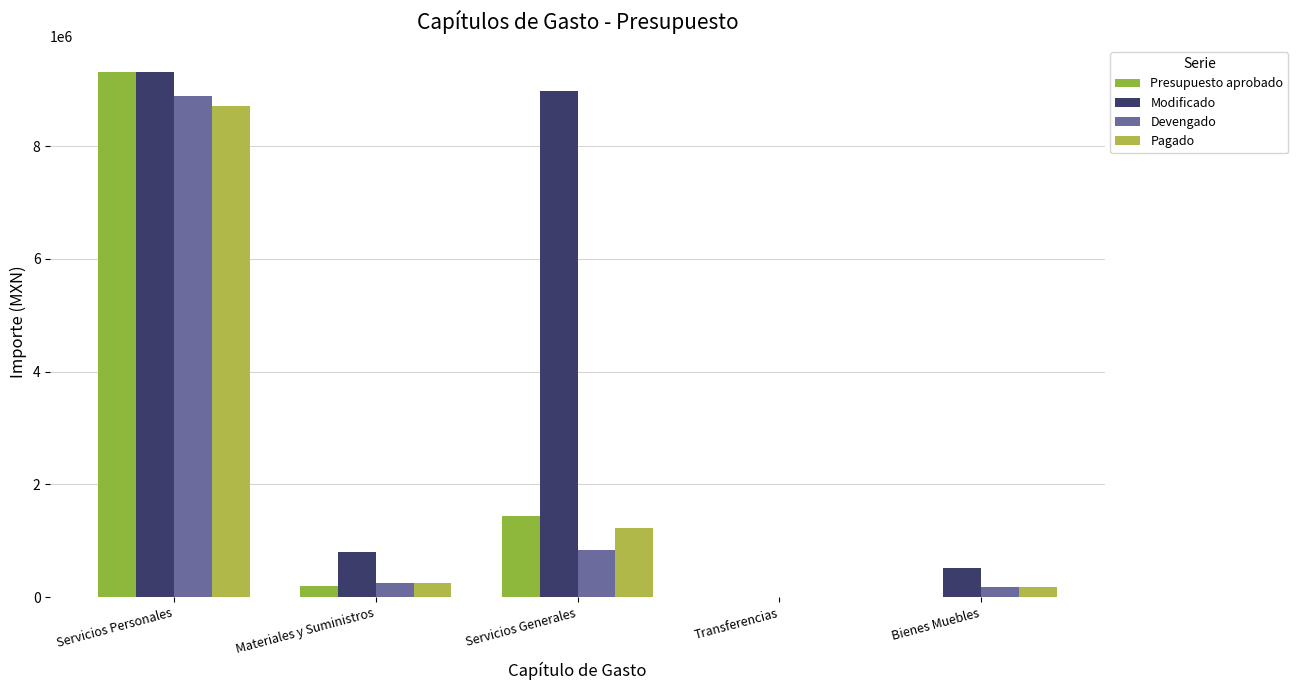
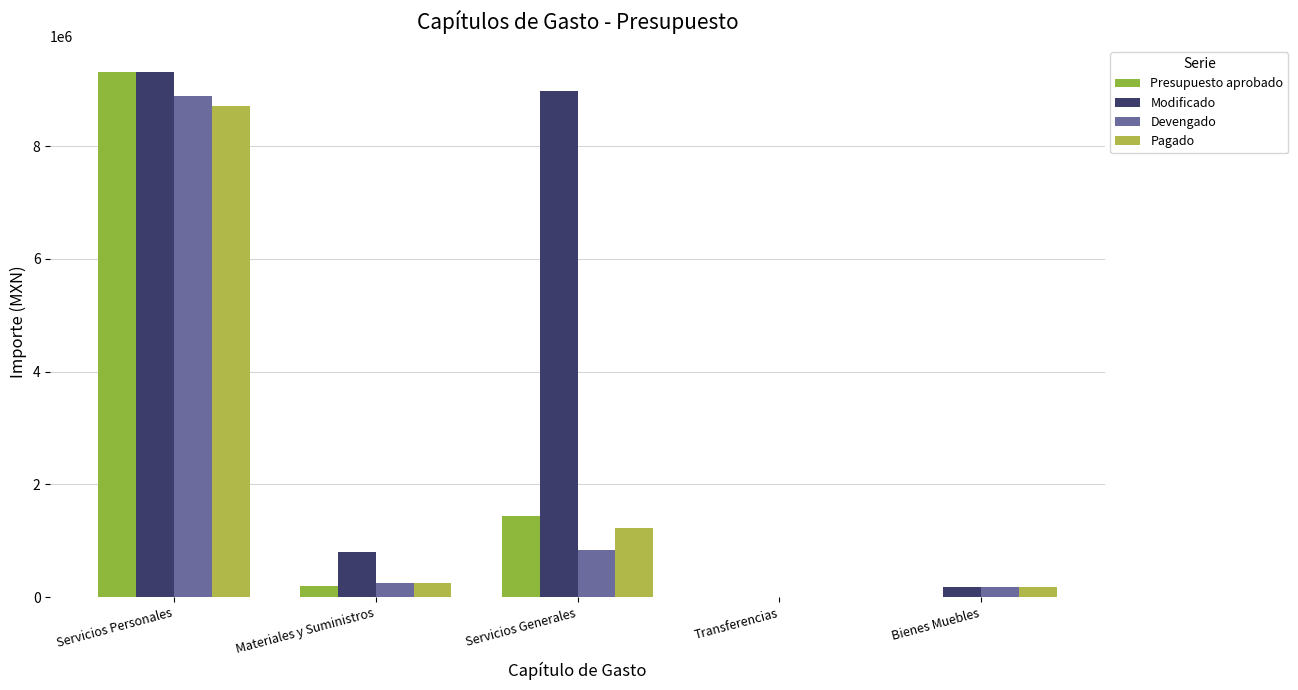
Modificado, Bienes Muebles: 500000 -> 200000
